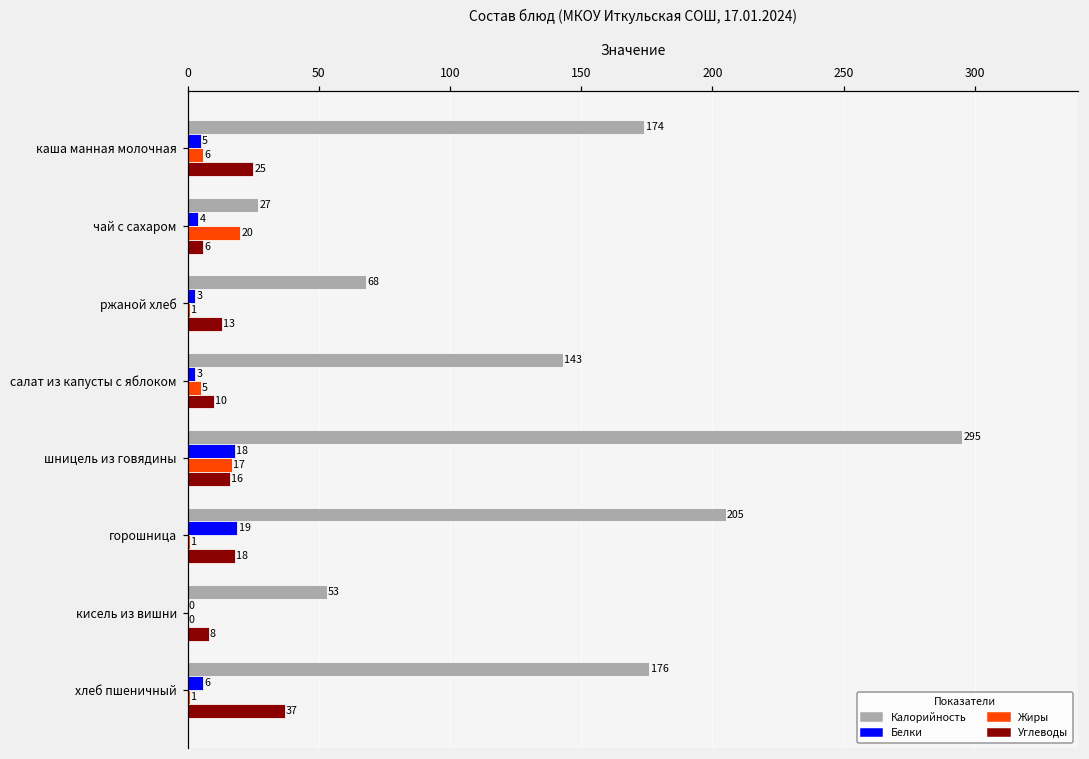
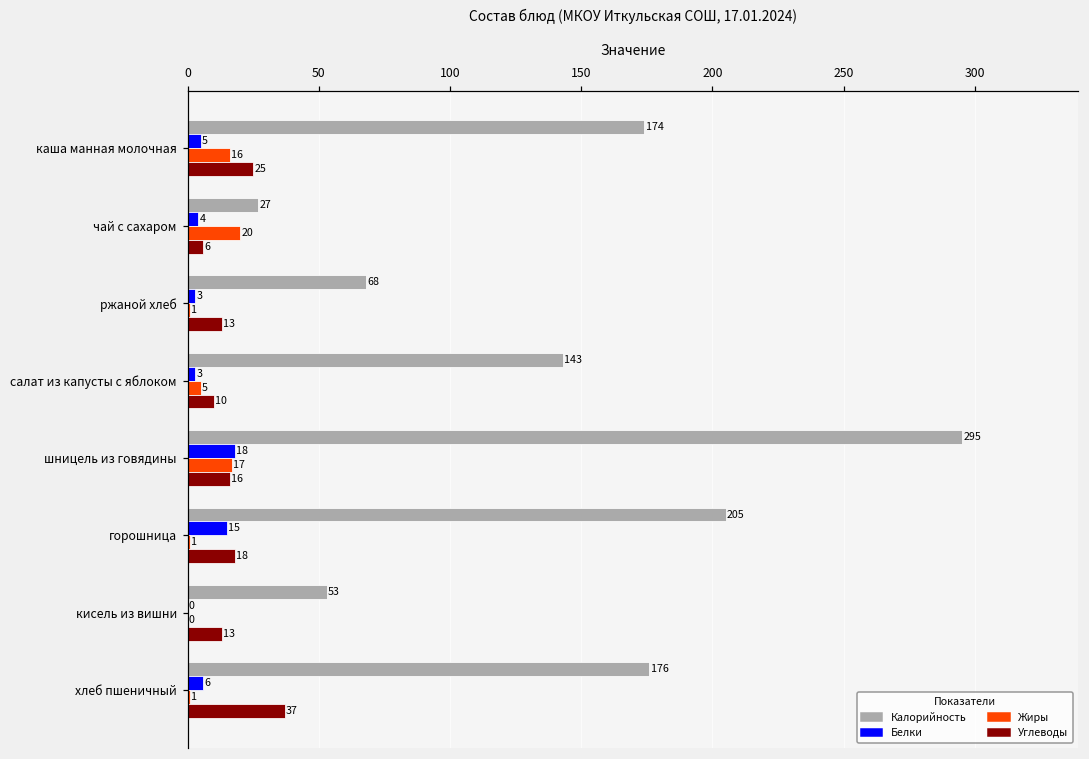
Жиры, каша манная молочная: 6 -> 16
Белки, горошница: 19 -> 15
Углеводы, кисель из вишни: 8 -> 13
